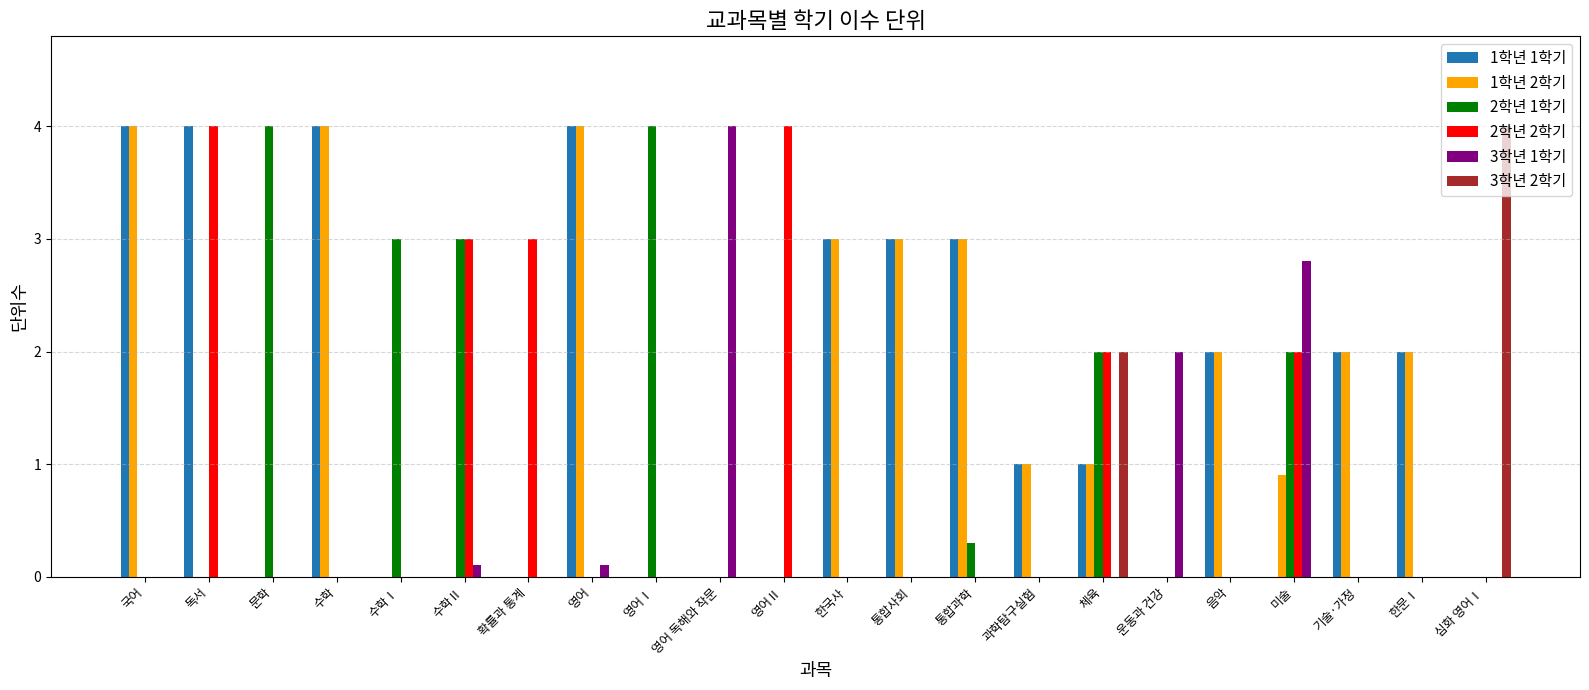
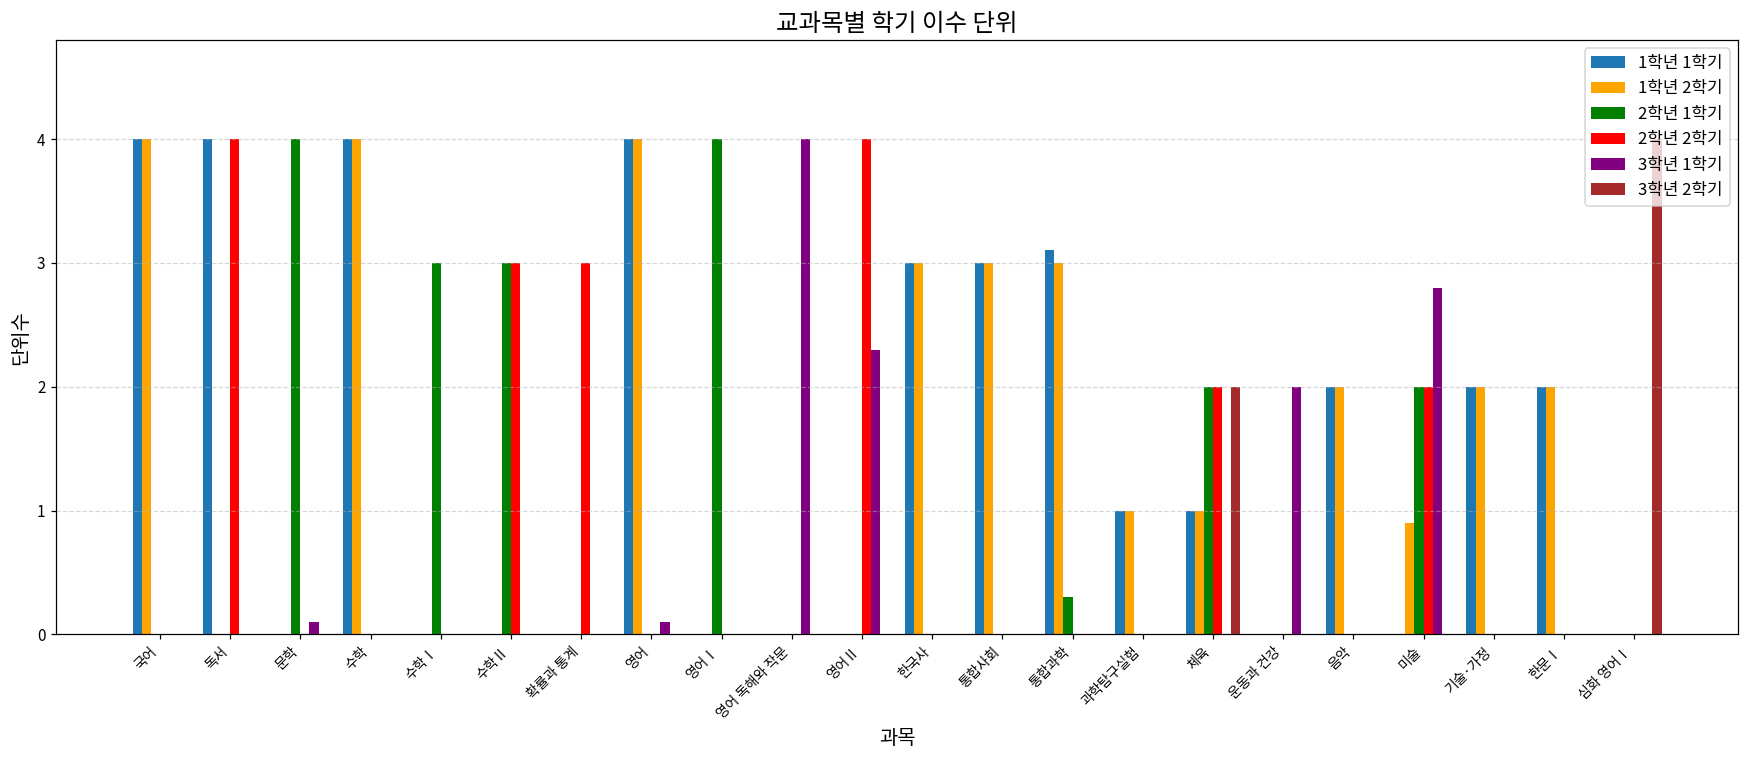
3학년 1학기, 문학: 0.0 -> 0.1
3학년 1학기, 수학Ⅱ: 0.1 -> 0.0
3학년 1학기, 영어Ⅱ: 0.0 -> 2.3
1학년 1학기, 통합과학: 3.0 -> 3.1
